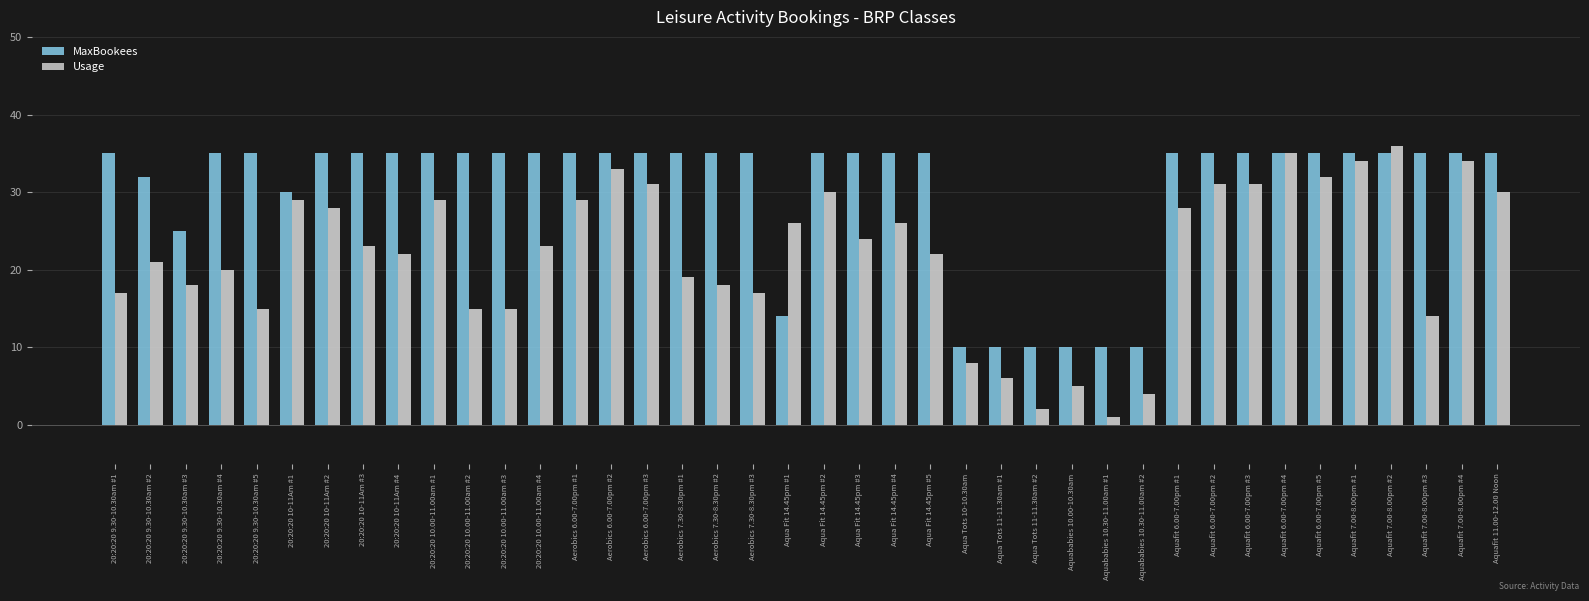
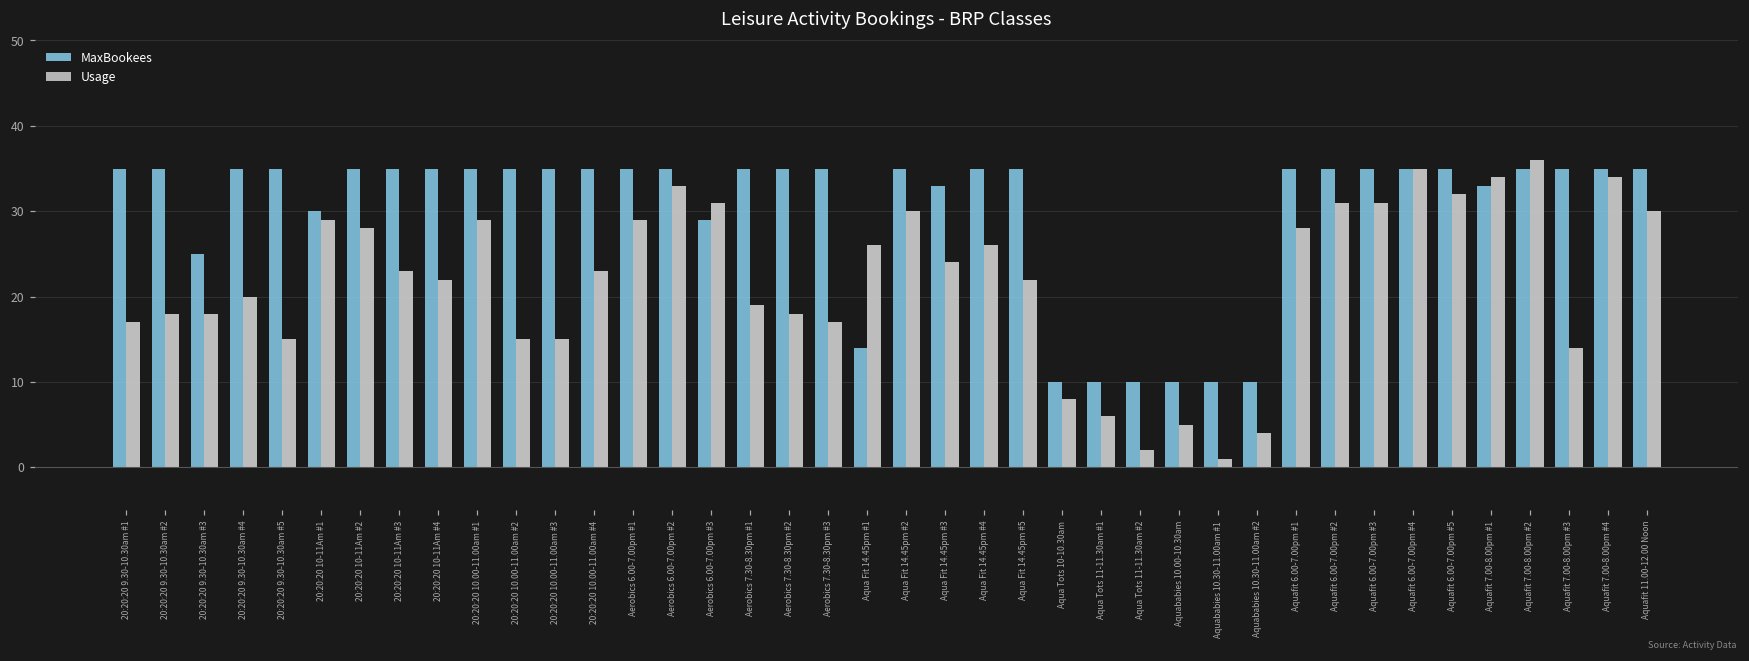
MaxBookees, 20:20:20 9.30-10.30am #2: 32 -> 35
Usage, 20:20:20 9.30-10.30am #2: 21 -> 18
MaxBookees, Aerobics 6.00-7.00pm #3: 35 -> 29
MaxBookees, Aqua Fit 14.45pm #3: 35 -> 33
MaxBookees, Aquafit 7.00-8.00pm #1: 35 -> 33
